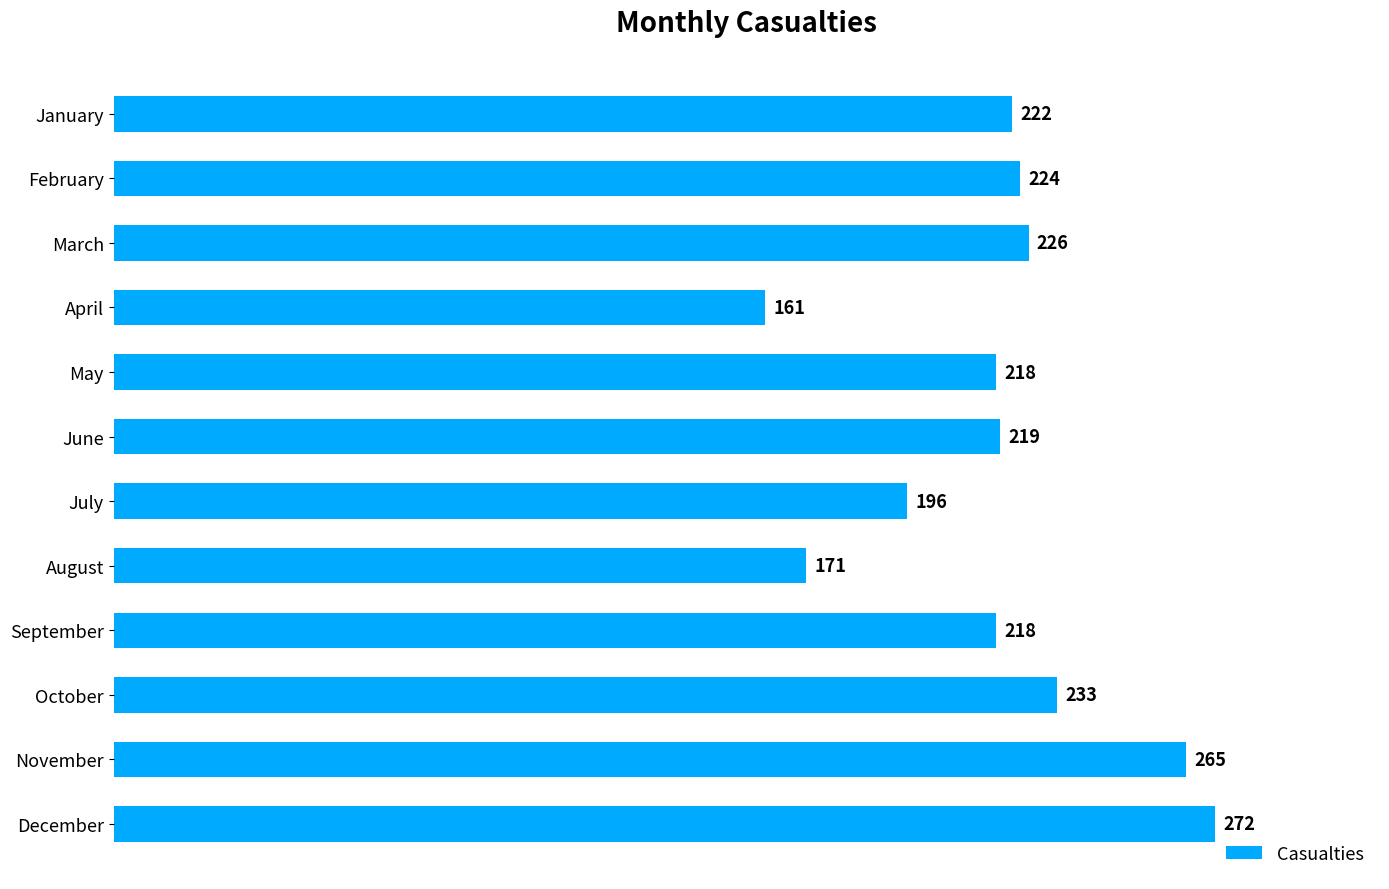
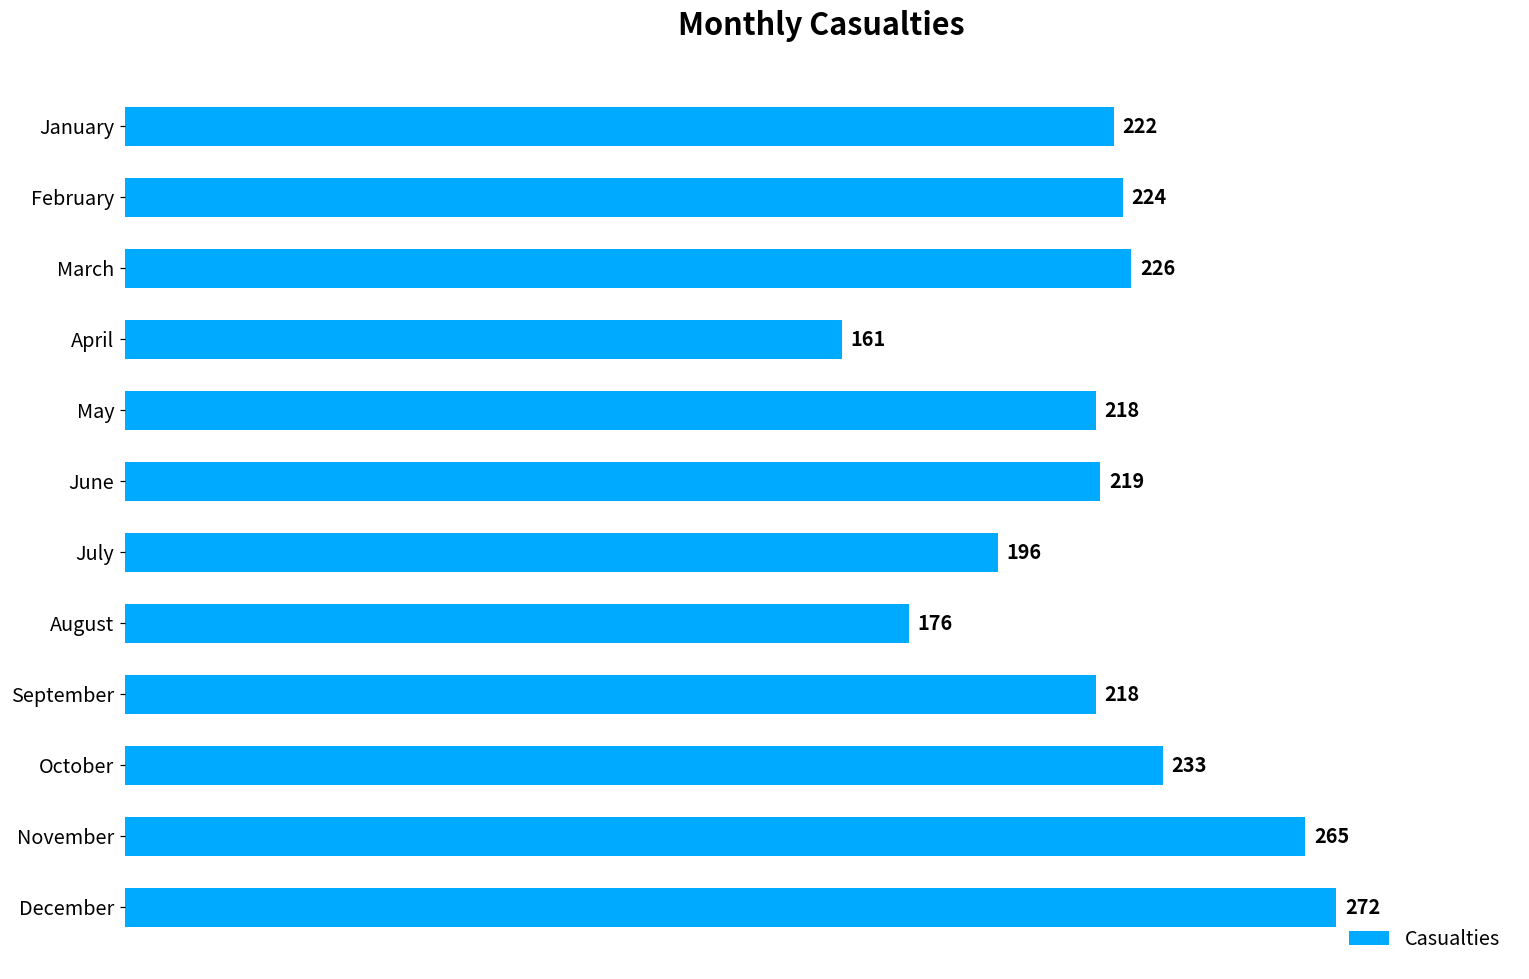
August: 171 -> 176
